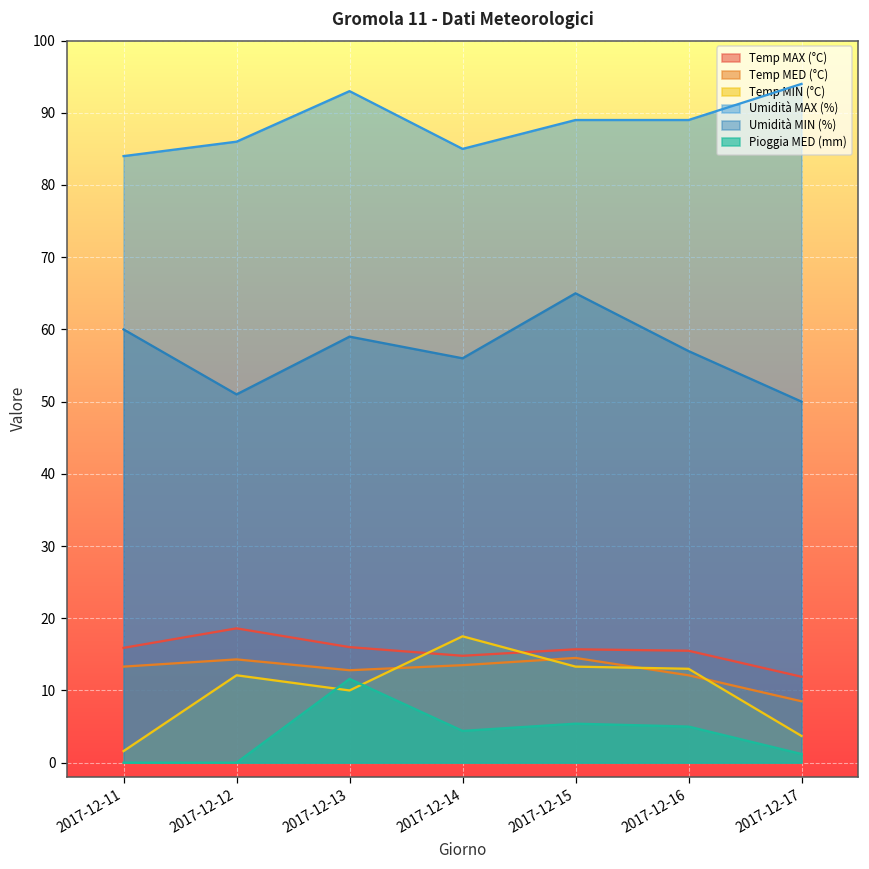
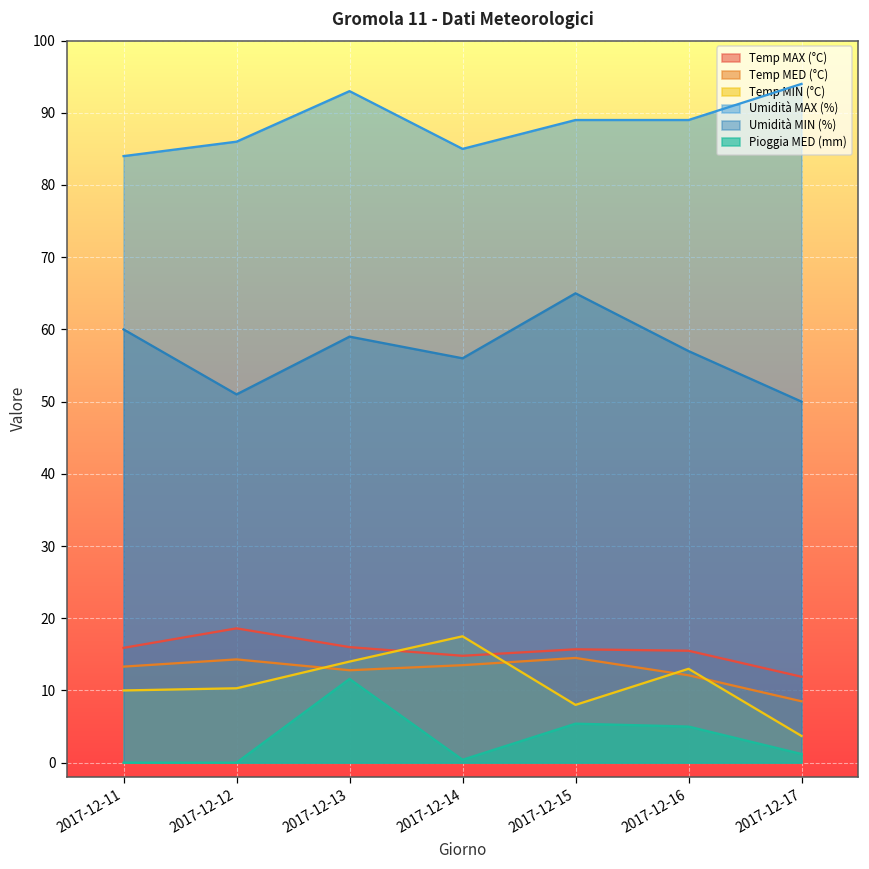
Temp MIN (°C), 2017-12-11: 2 -> 10
Temp MIN (°C), 2017-12-12: 12 -> 10
Temp MIN (°C), 2017-12-13: 10 -> 14
Pioggia MED (mm), 2017-12-14: 4 -> 0
Temp MIN (°C), 2017-12-15: 13 -> 8
